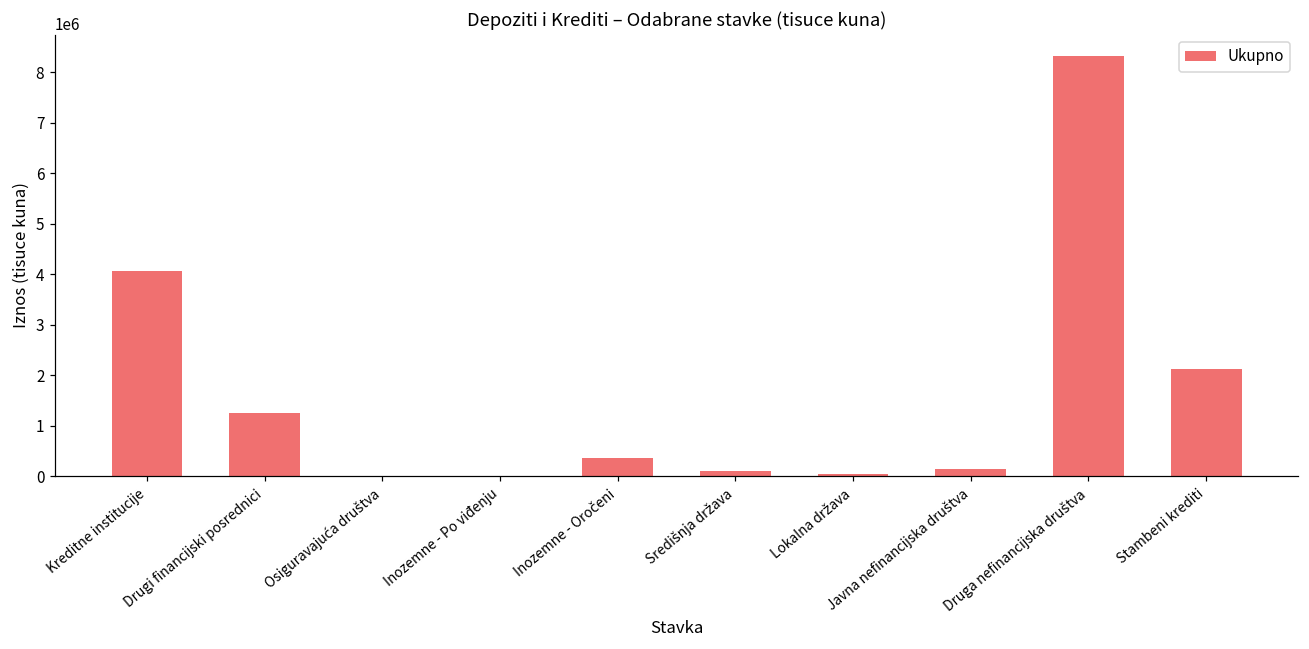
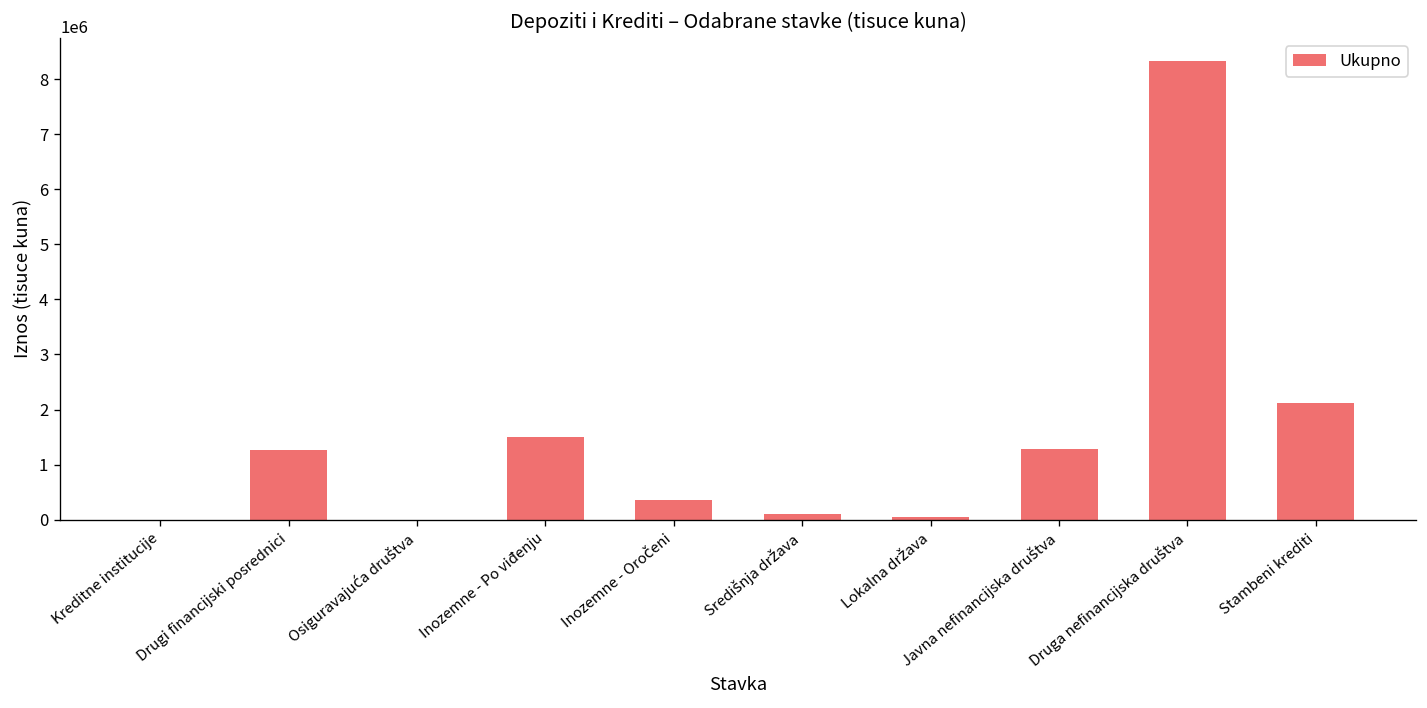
Kreditne institucije: 4100000 -> 0
Inozemne - Po viđenju: 0 -> 1500000
Javna nefinancijska društva: 100000 -> 1300000
